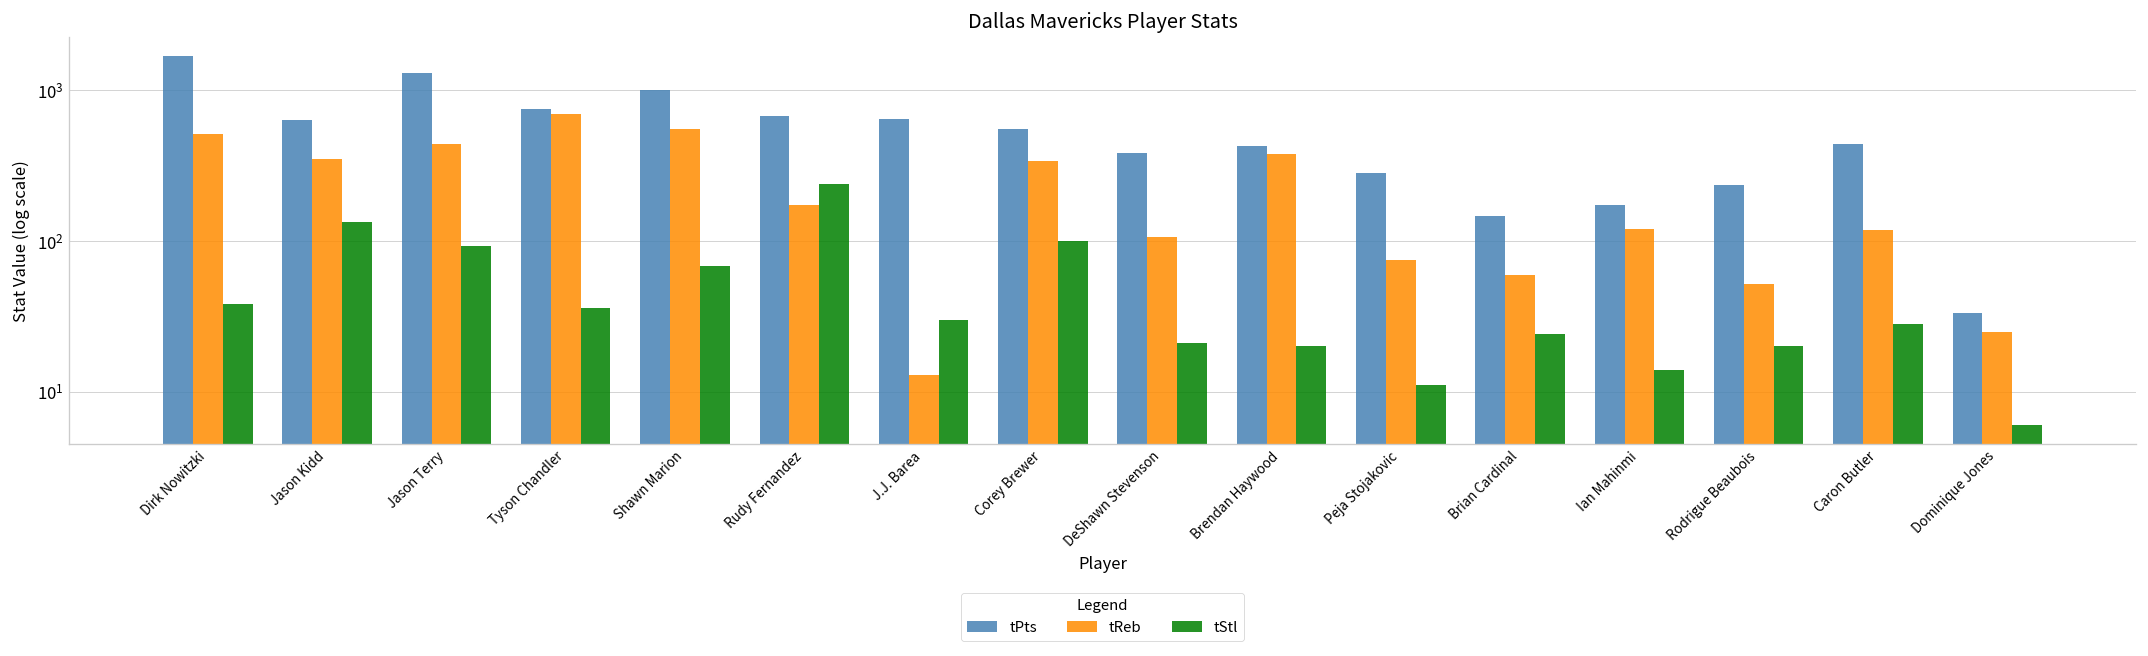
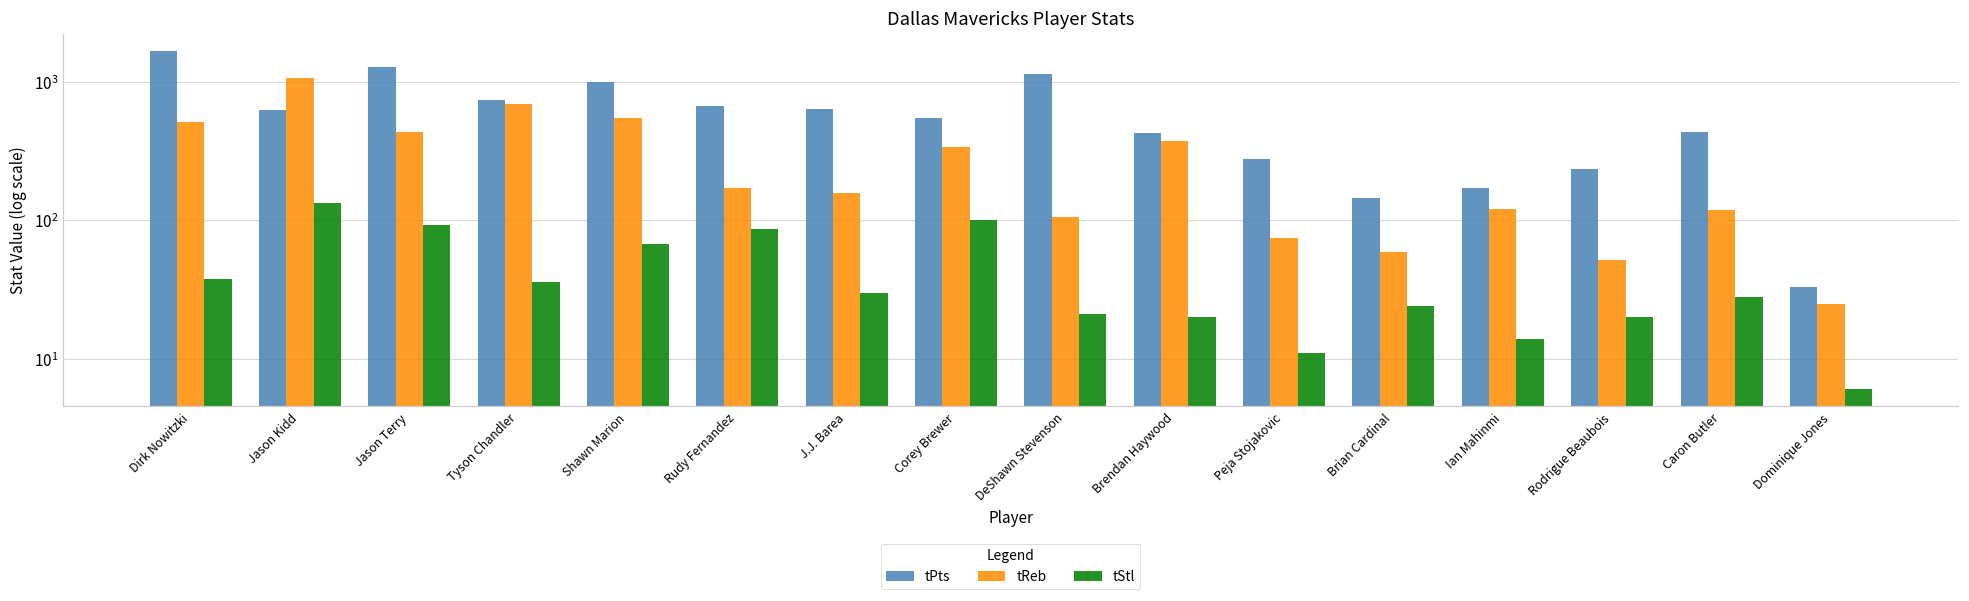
tReb, Jason Kidd: 350 -> 1100
tStl, Rudy Fernandez: 240 -> 90
tReb, J.J. Barea: 13 -> 160
tPts, DeShawn Stevenson: 380 -> 1200
